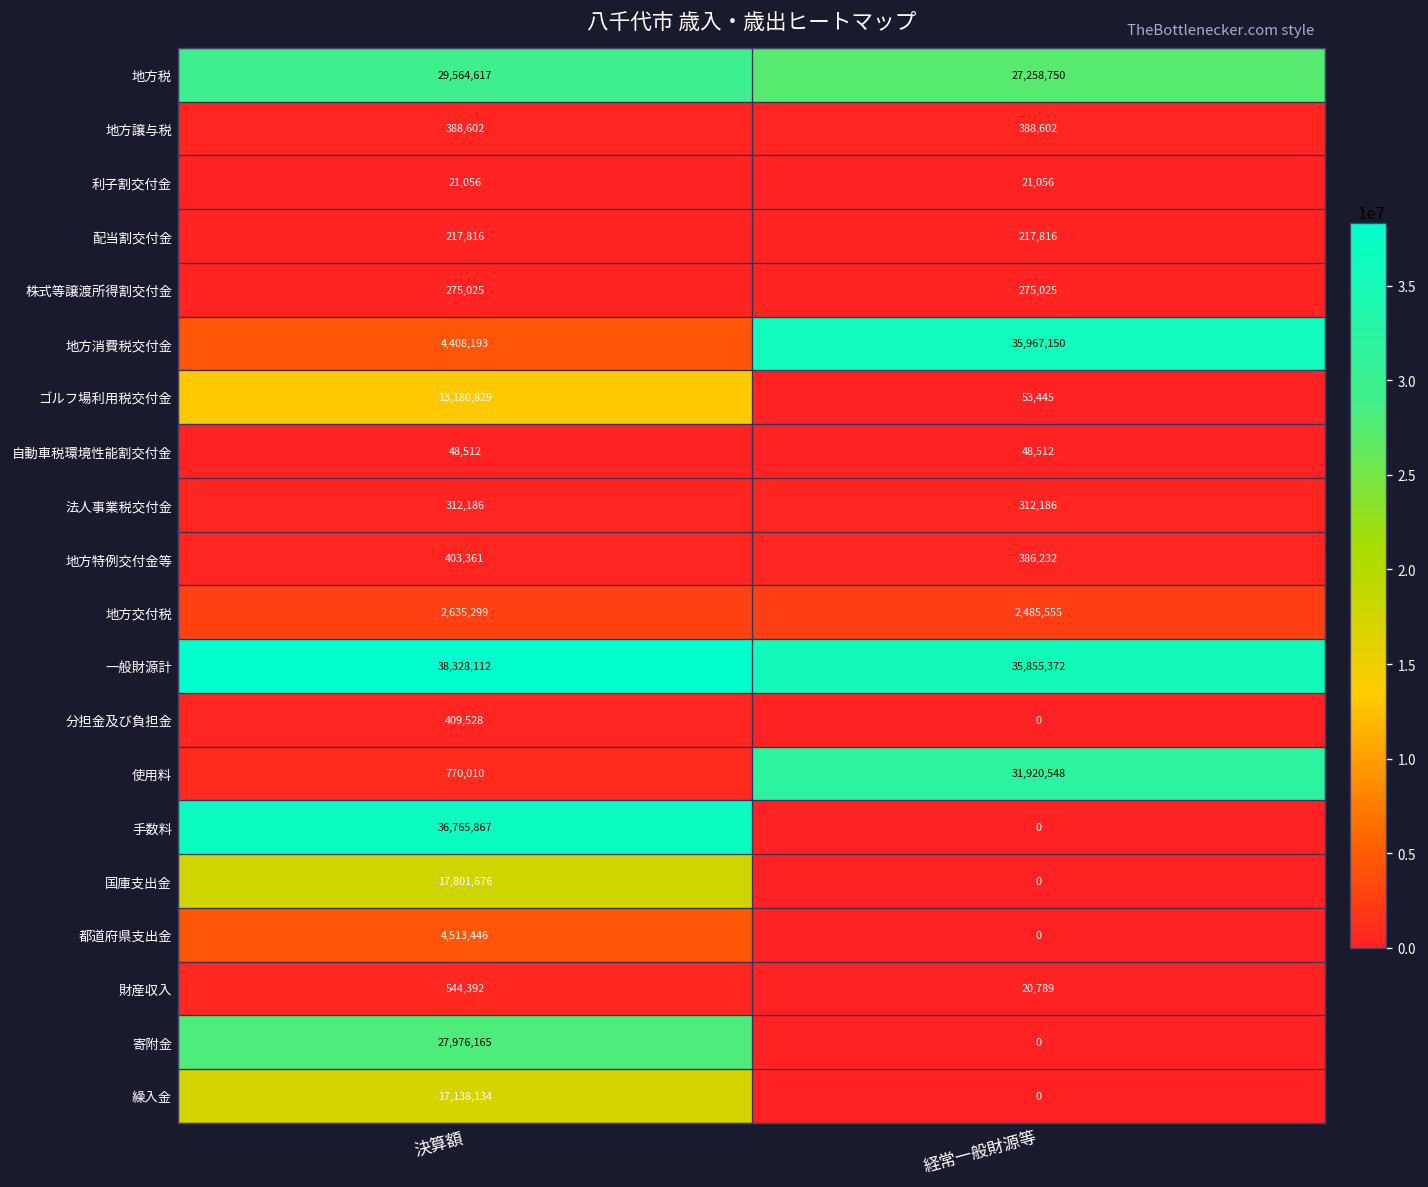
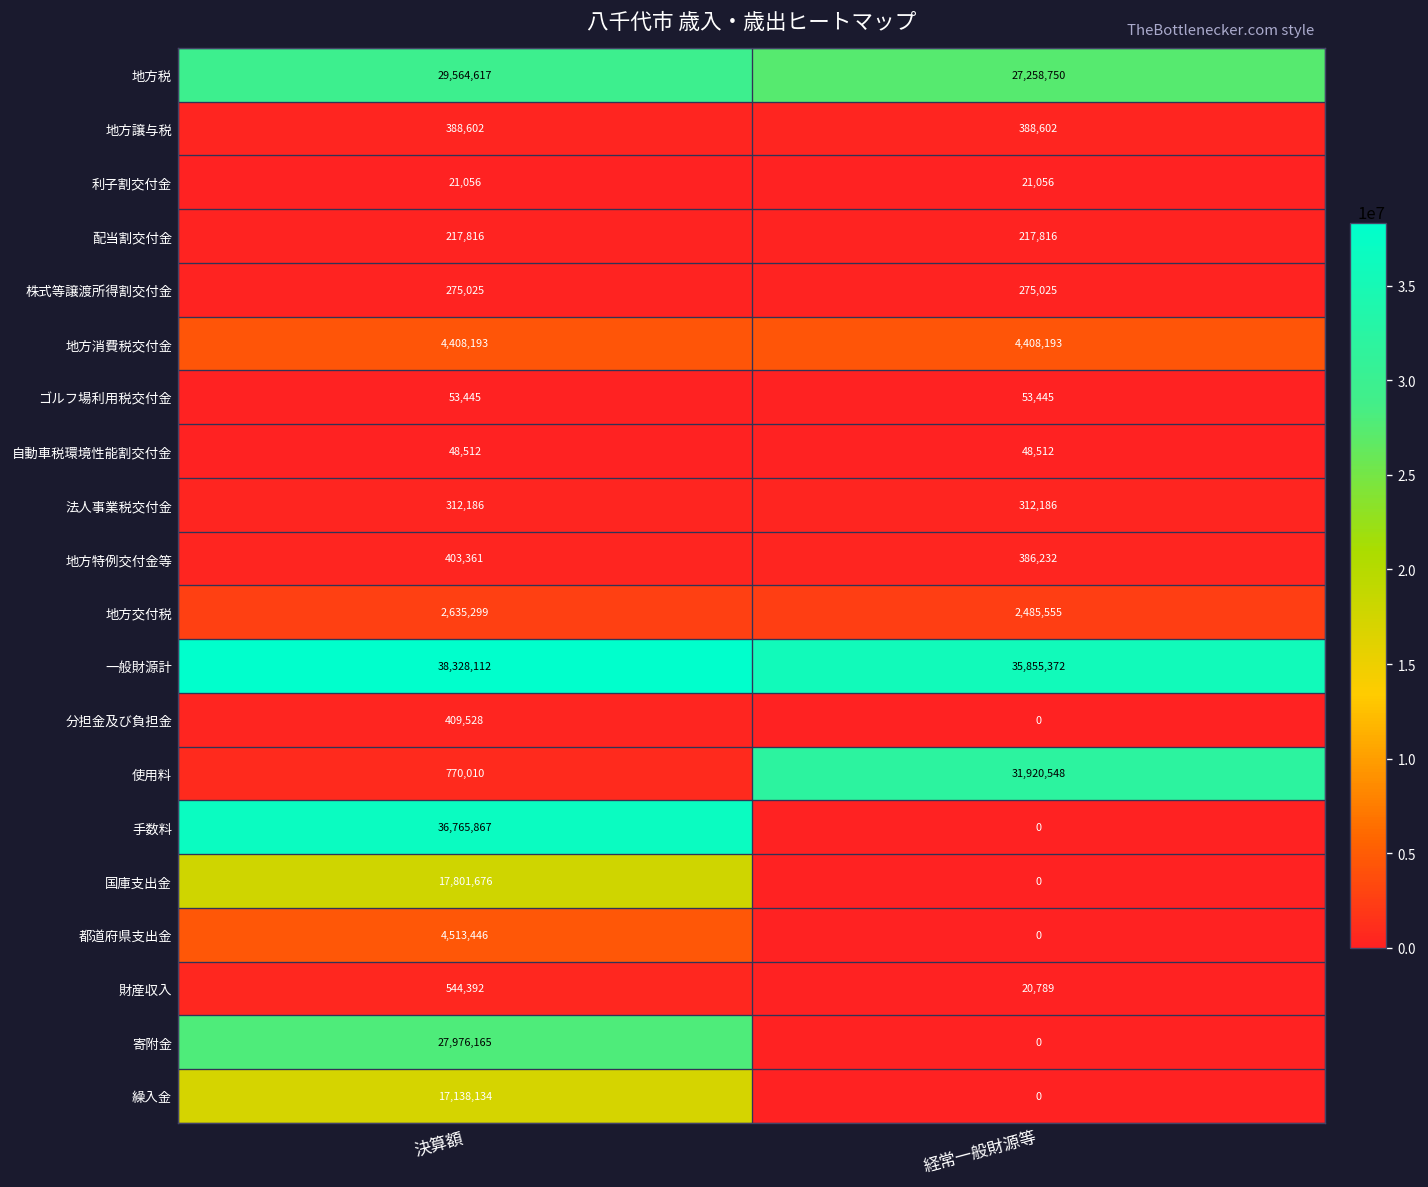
地方消費税交付金, 経常一般財源等: 35,967,150 -> 4,408,193
ゴルフ場利用税交付金, 決算額: 13,180,829 -> 53,445
